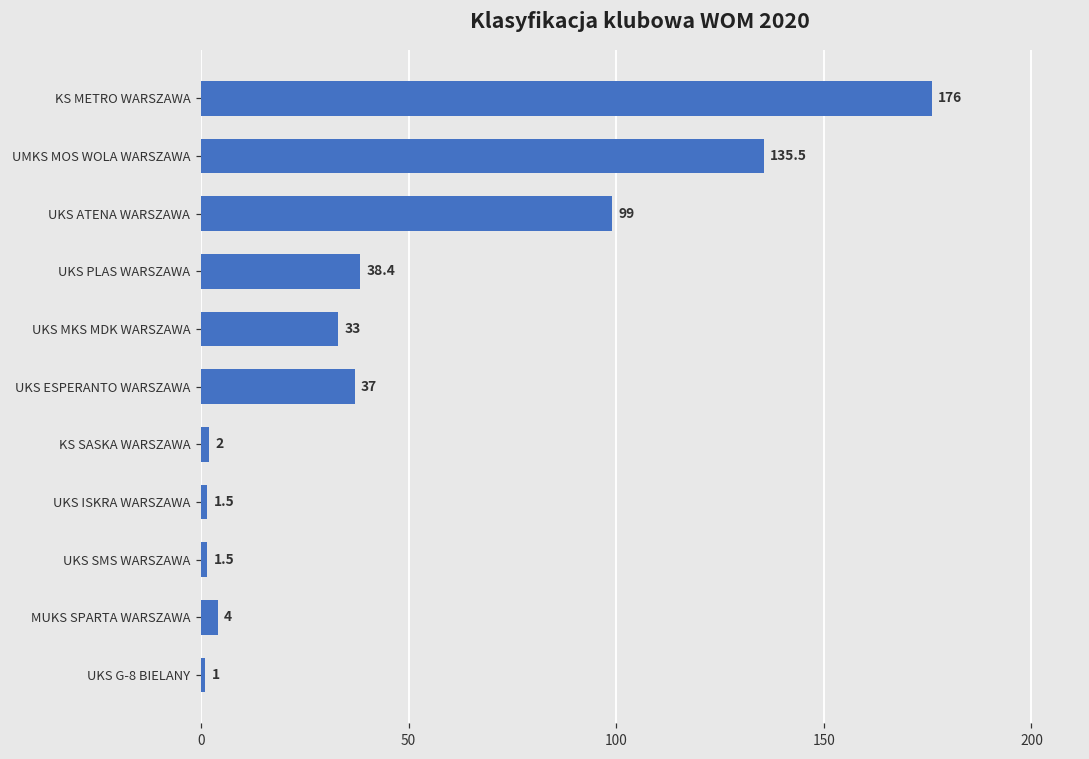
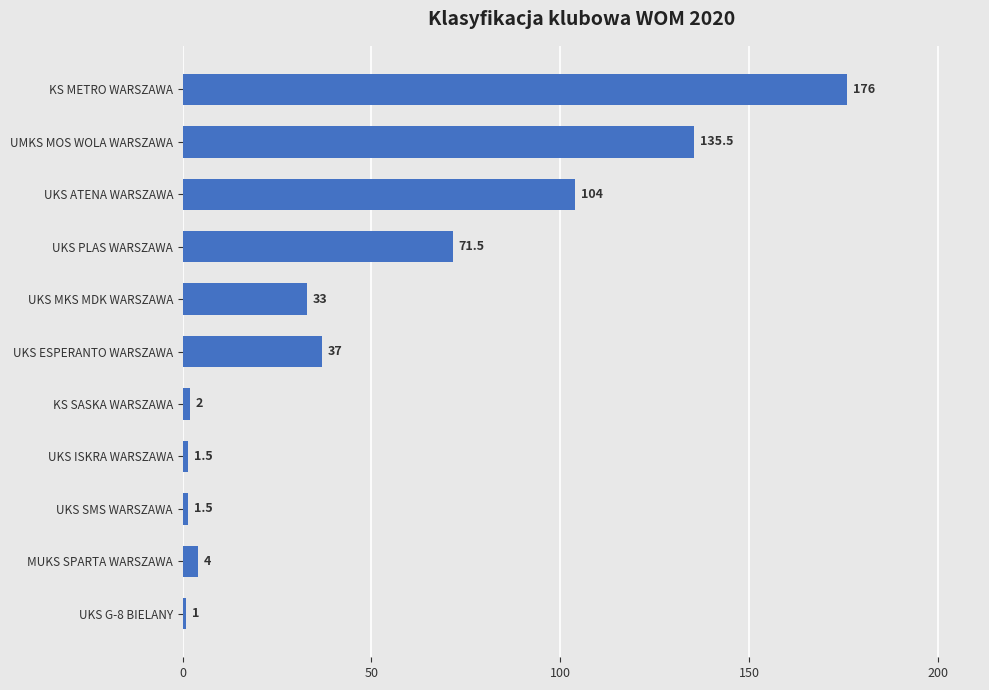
UKS ATENA WARSZAWA: 99 -> 104
UKS PLAS WARSZAWA: 38.4 -> 71.5
